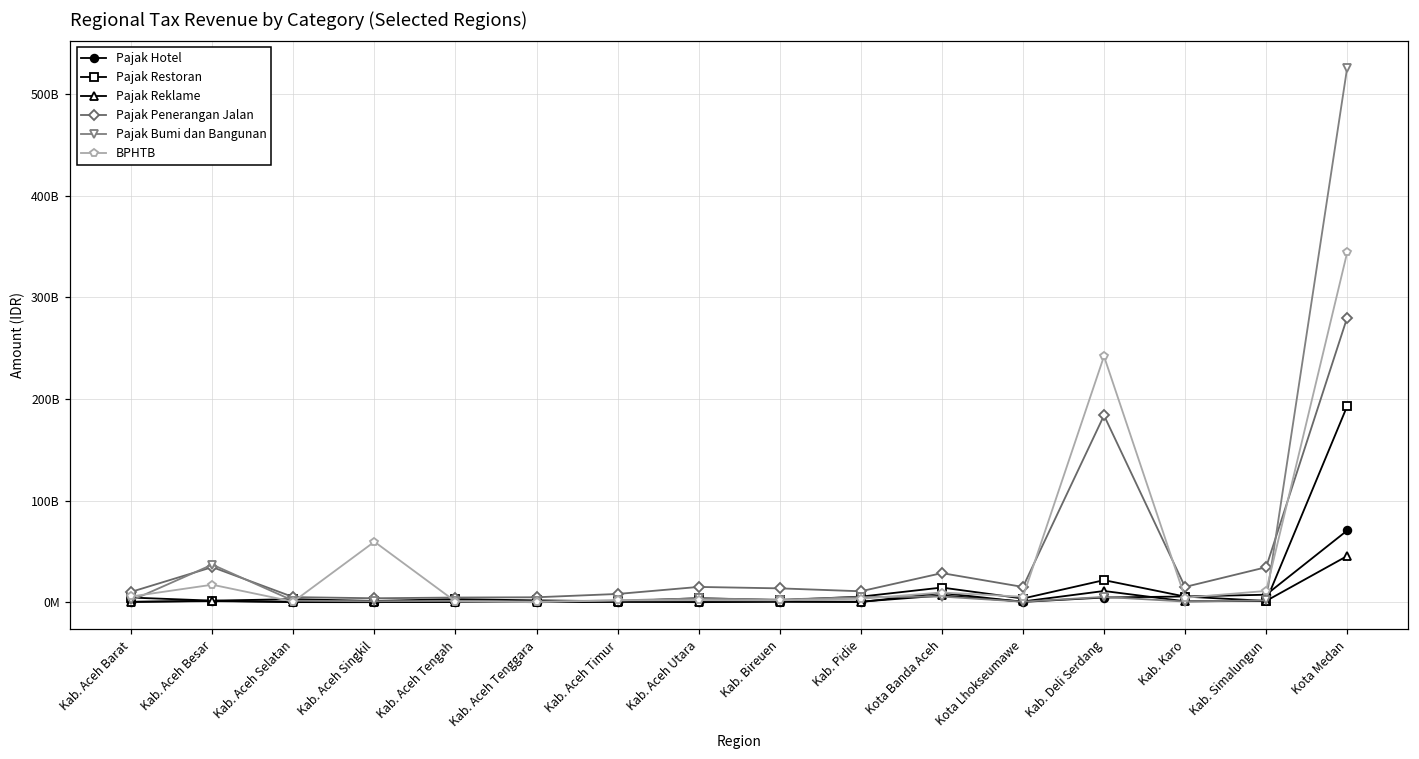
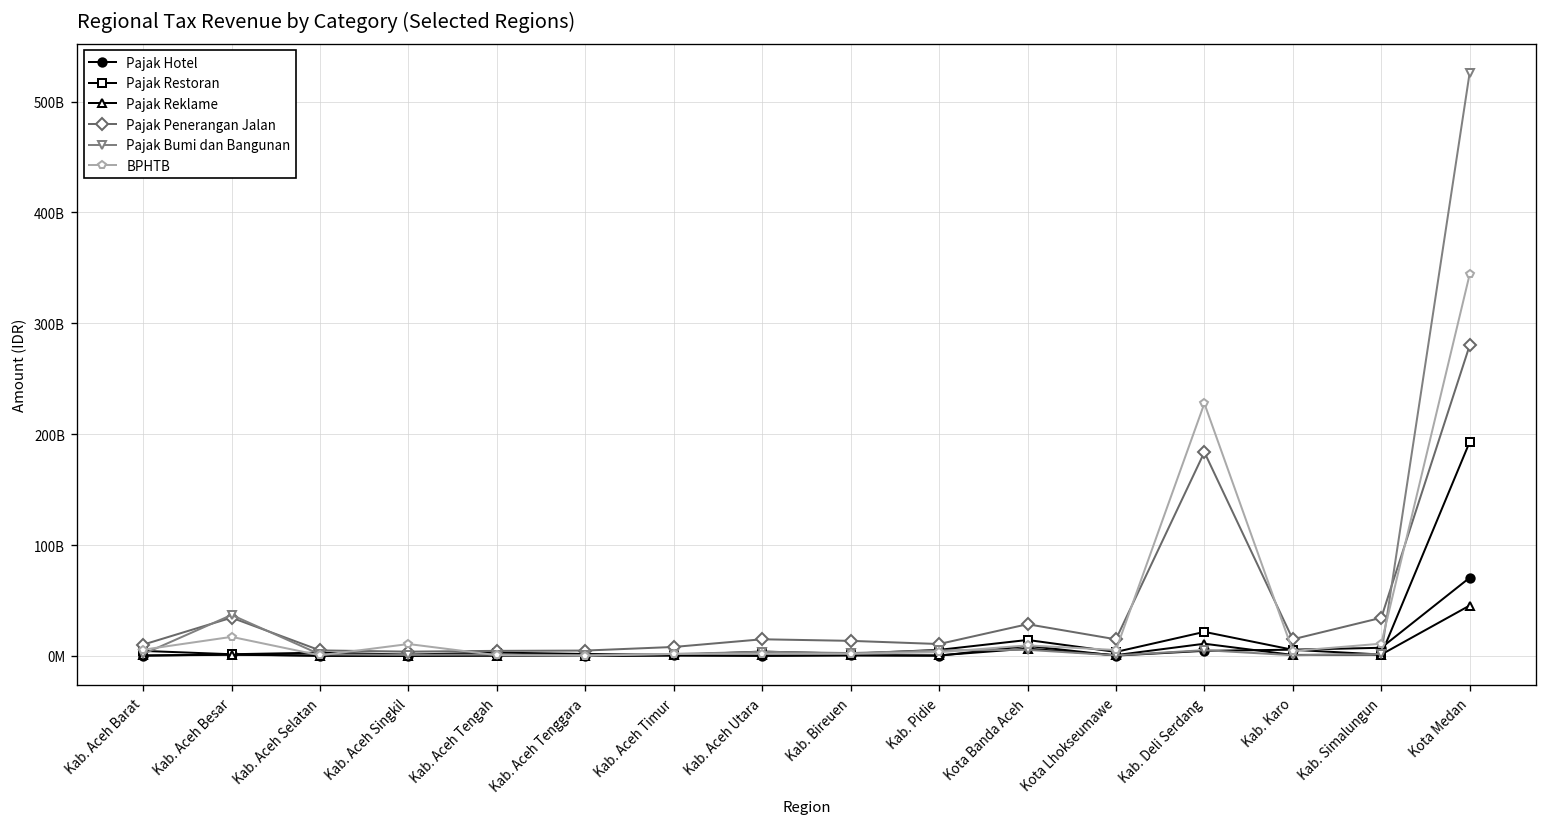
BPHTB, Kab. Aceh Singkil: 60000000000 -> 10000000000
BPHTB, Kab. Deli Serdang: 240000000000 -> 230000000000
